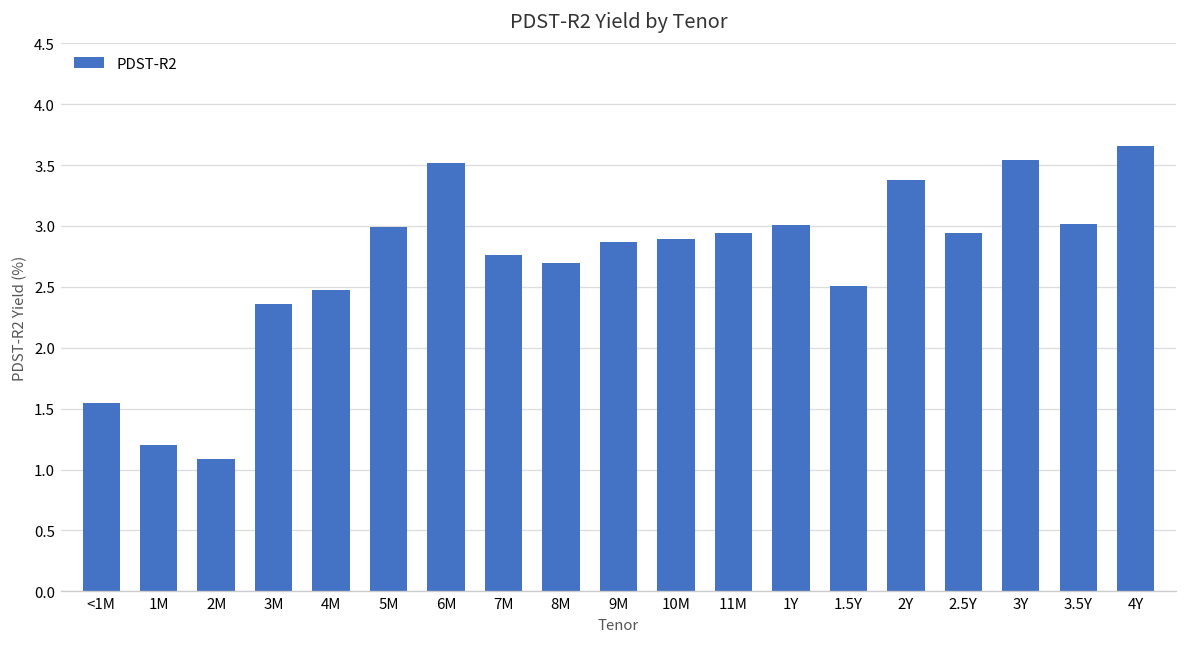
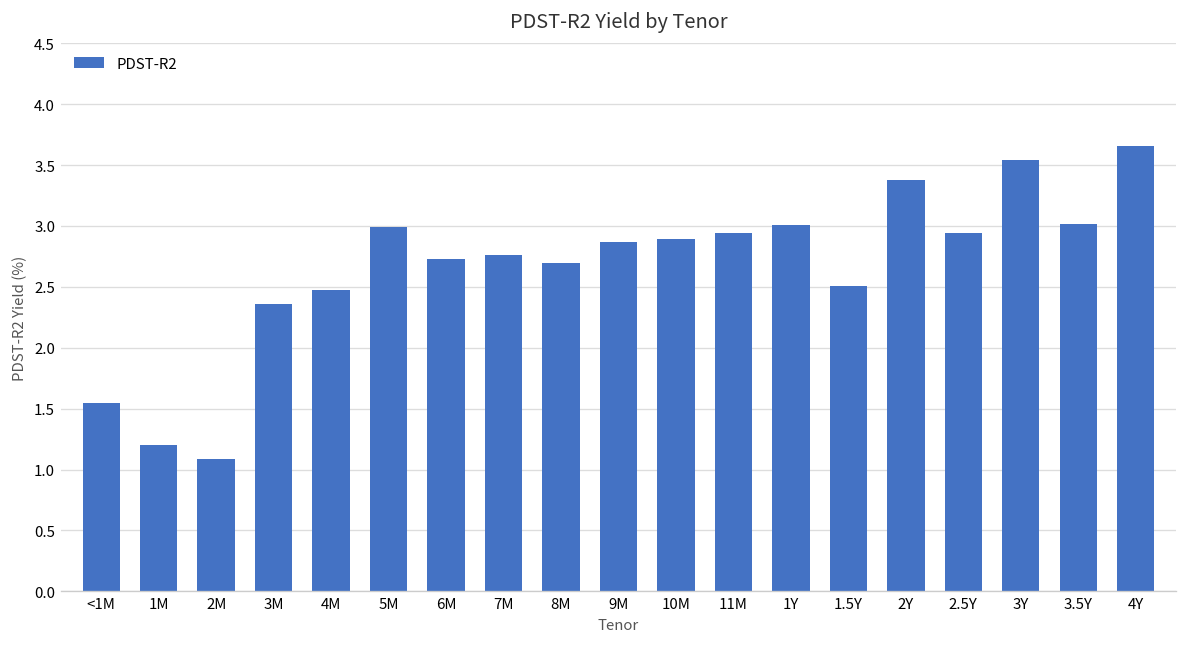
6M: 3.52 -> 2.73
